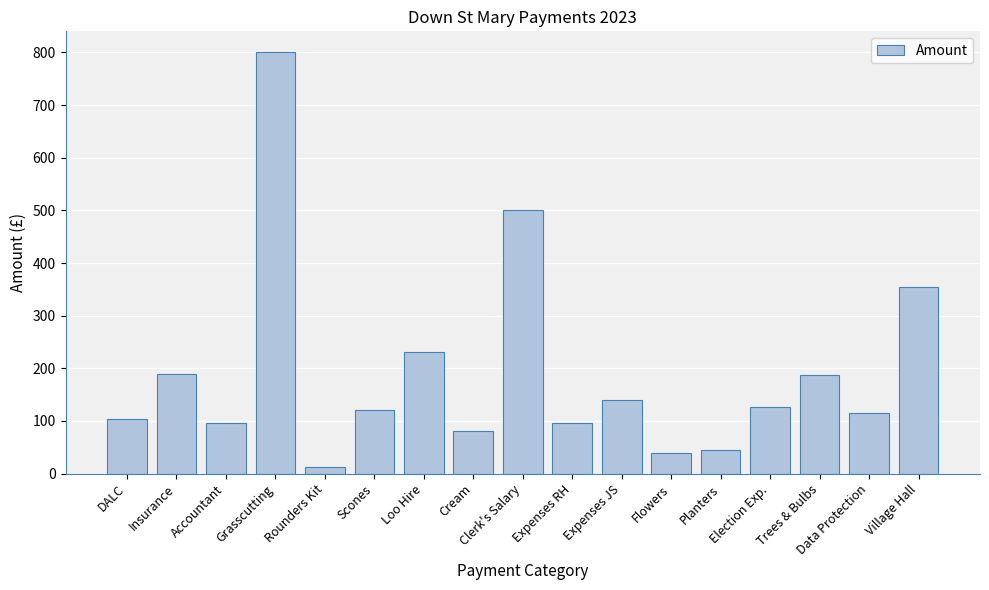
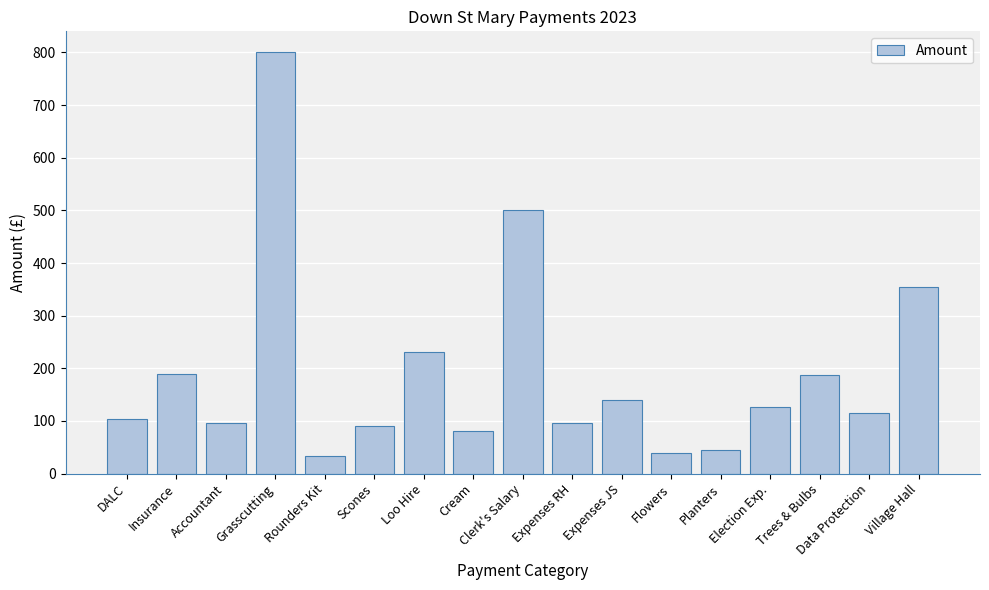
Rounders Kit: 10 -> 30
Scones: 120 -> 90
